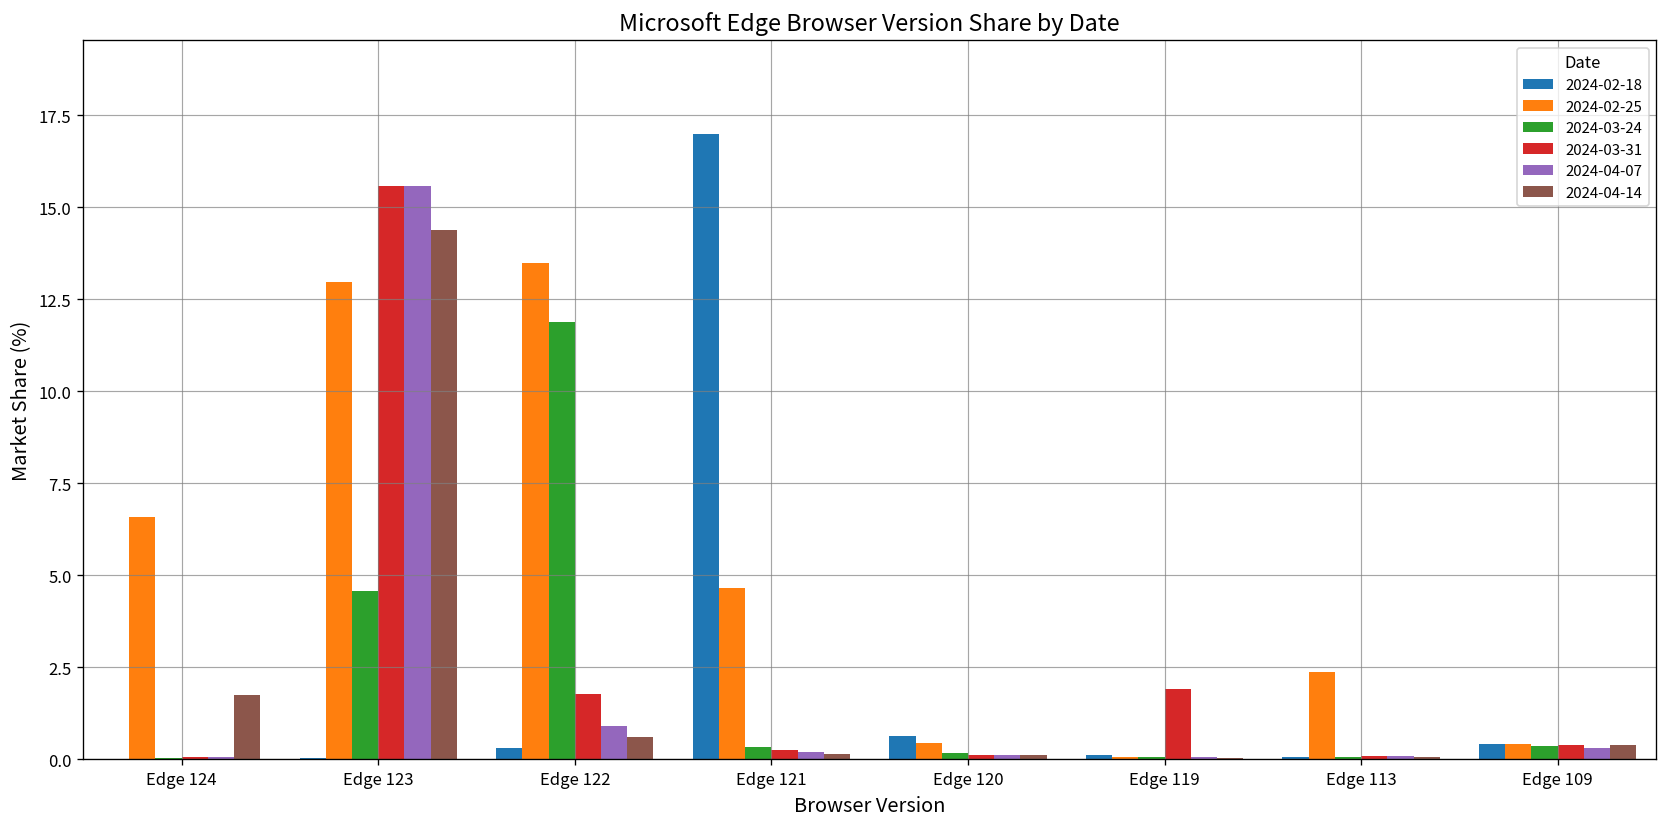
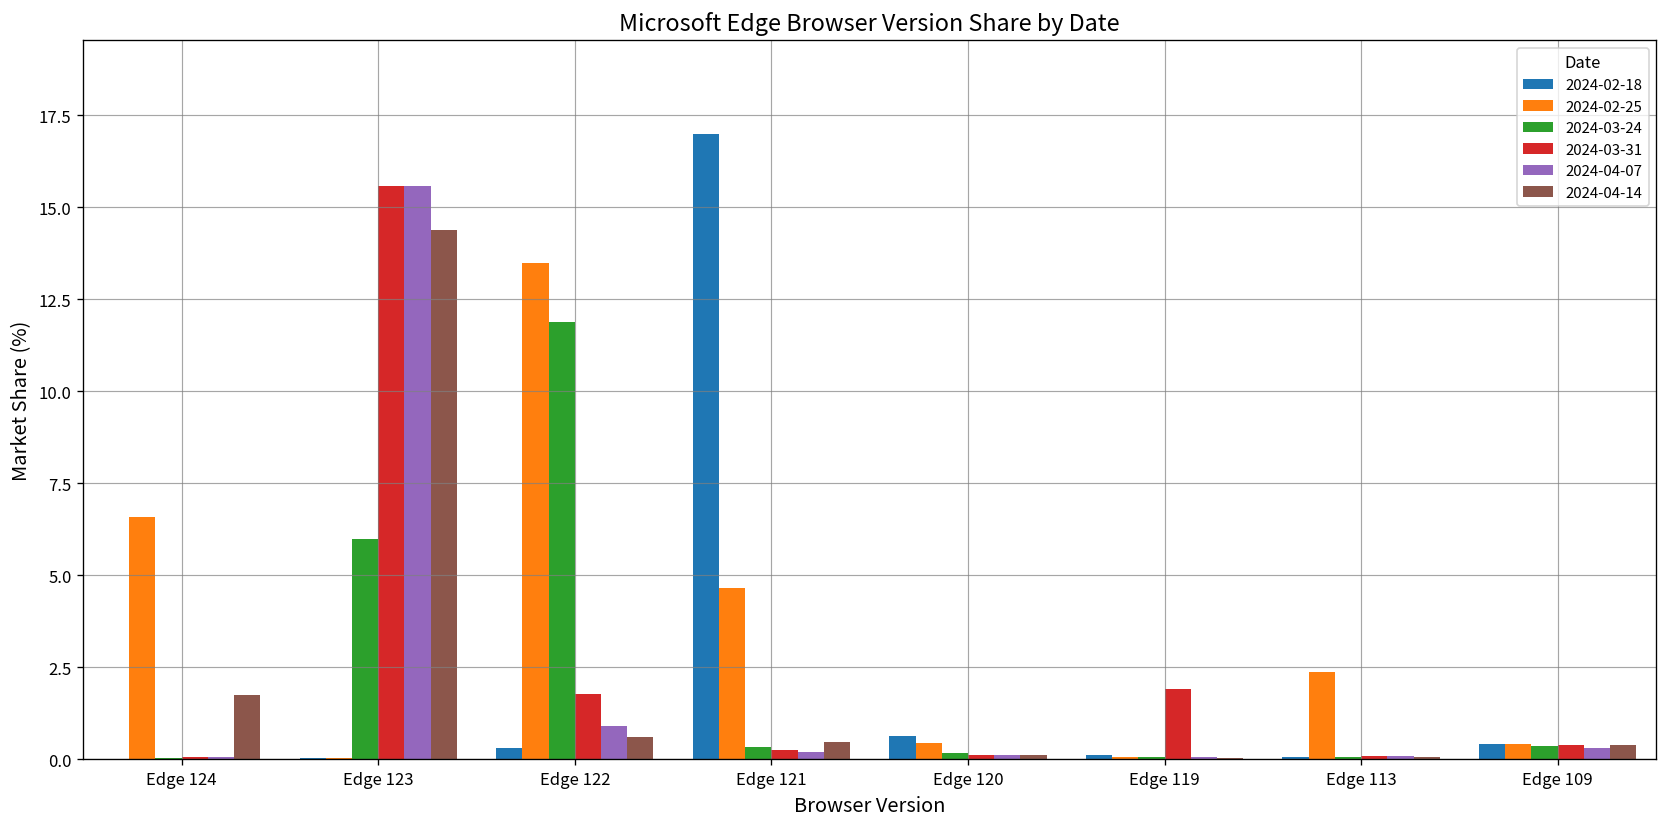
2024-02-25, Edge 123: 13.0 -> 0.0
2024-03-24, Edge 123: 4.6 -> 6.0
2024-04-14, Edge 121: 0.1 -> 0.5
